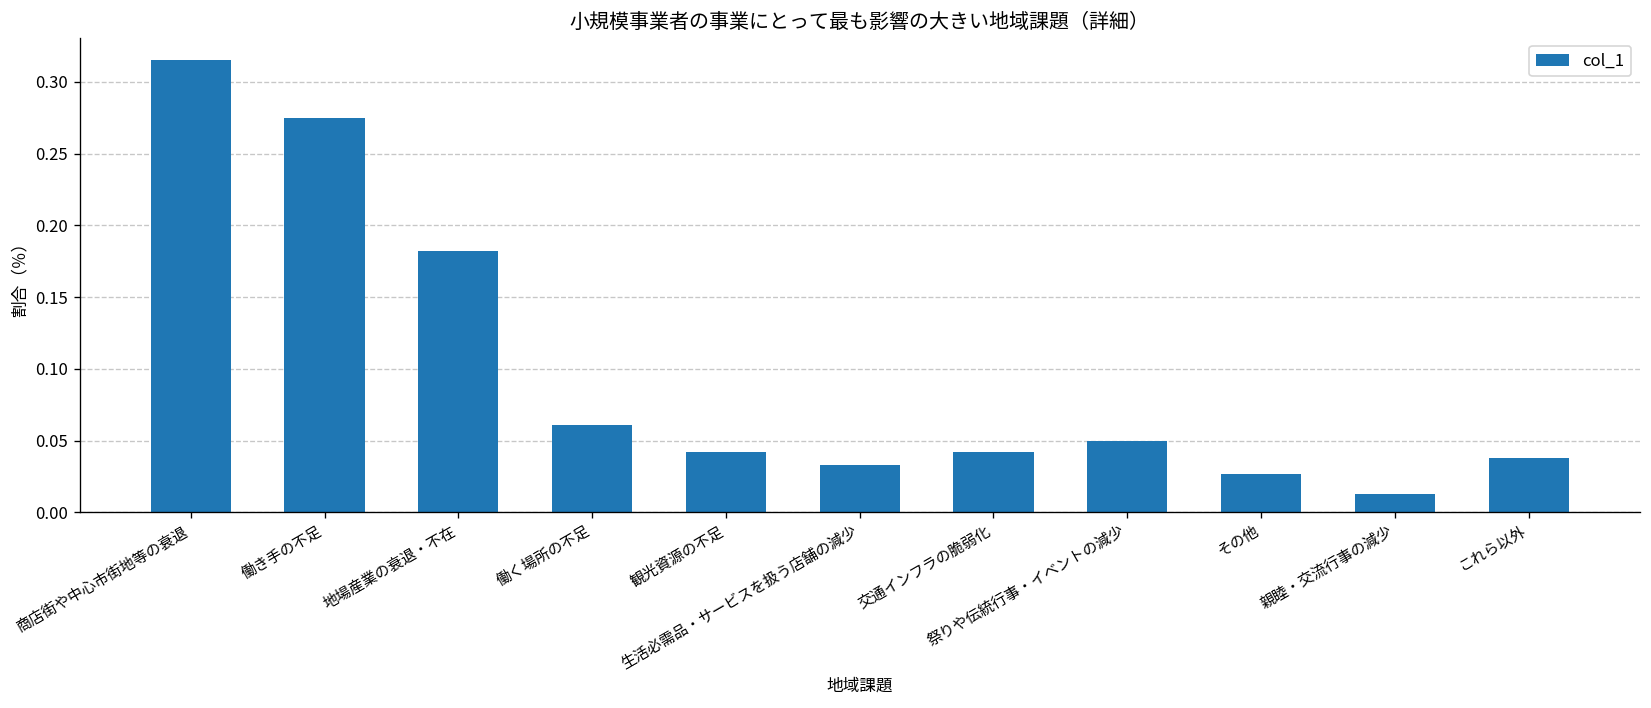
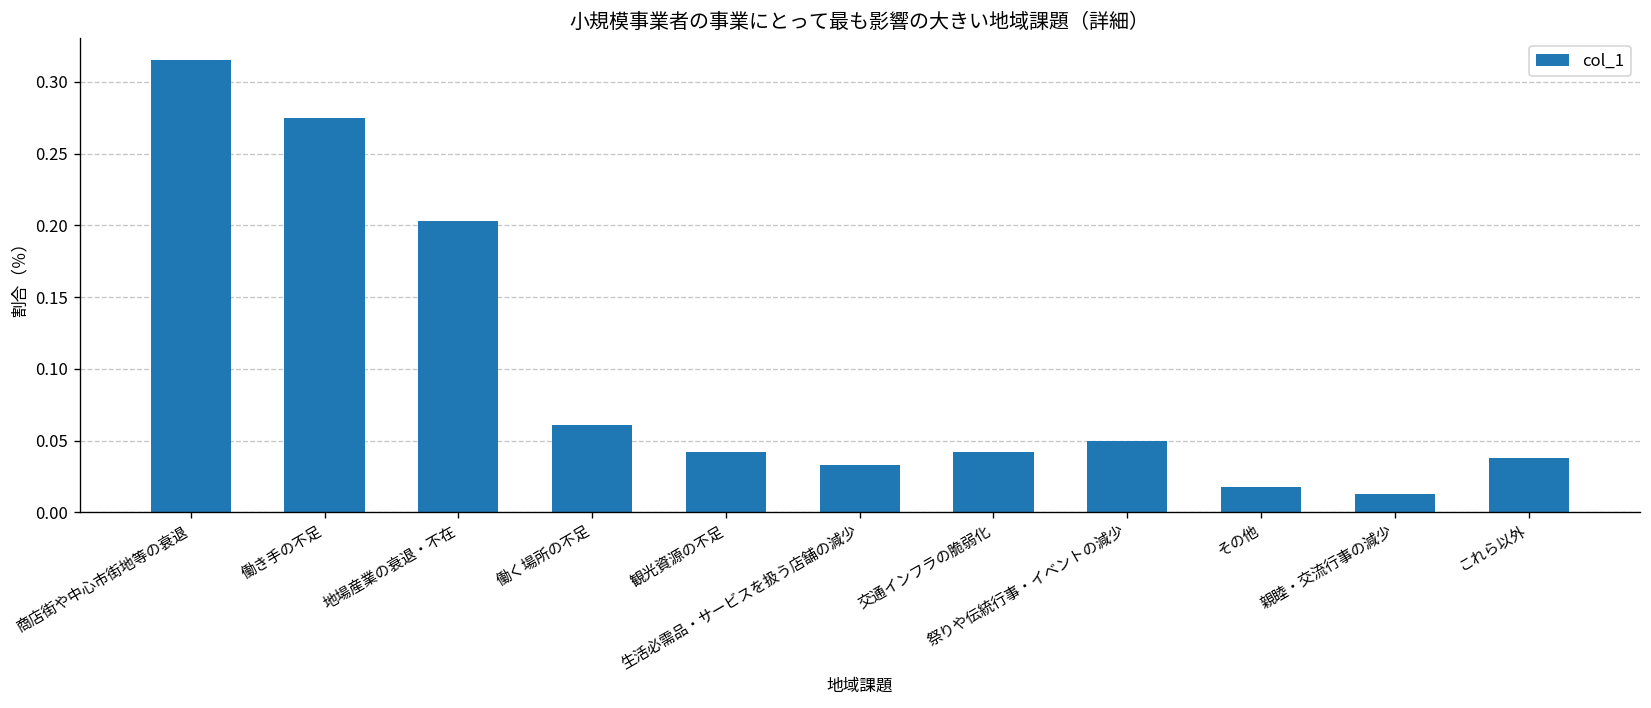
地場産業の衰退・不在: 0.182 -> 0.203
その他: 0.027 -> 0.018
